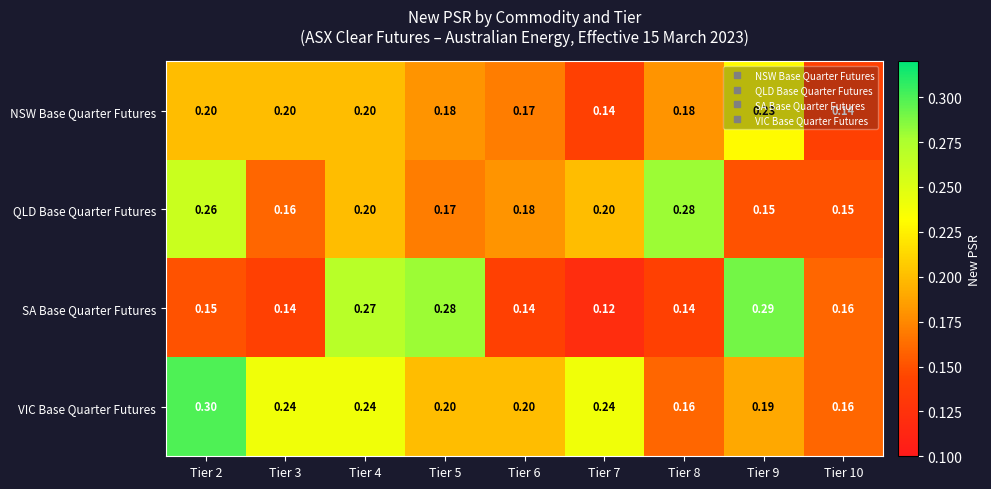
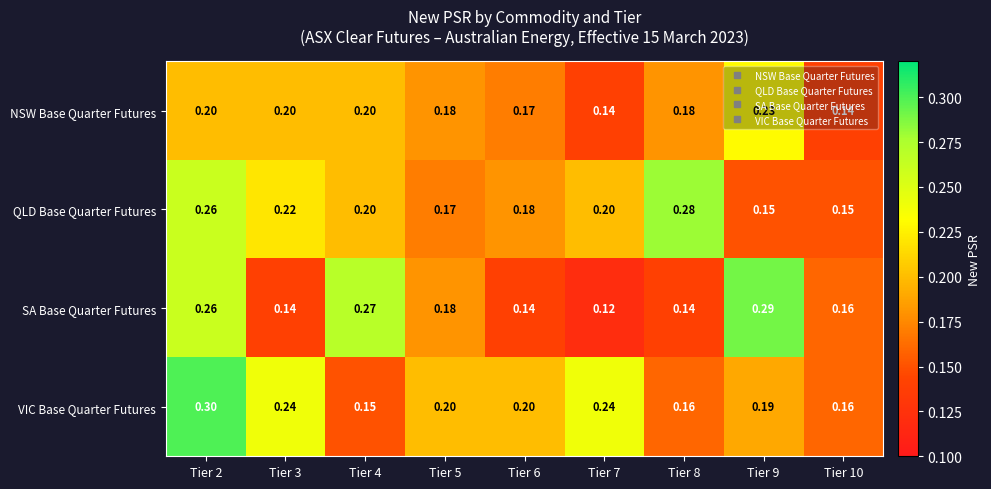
QLD Base Quarter Futures, Tier 3: 0.16 -> 0.22
SA Base Quarter Futures, Tier 2: 0.15 -> 0.26
SA Base Quarter Futures, Tier 5: 0.28 -> 0.18
VIC Base Quarter Futures, Tier 4: 0.24 -> 0.15
